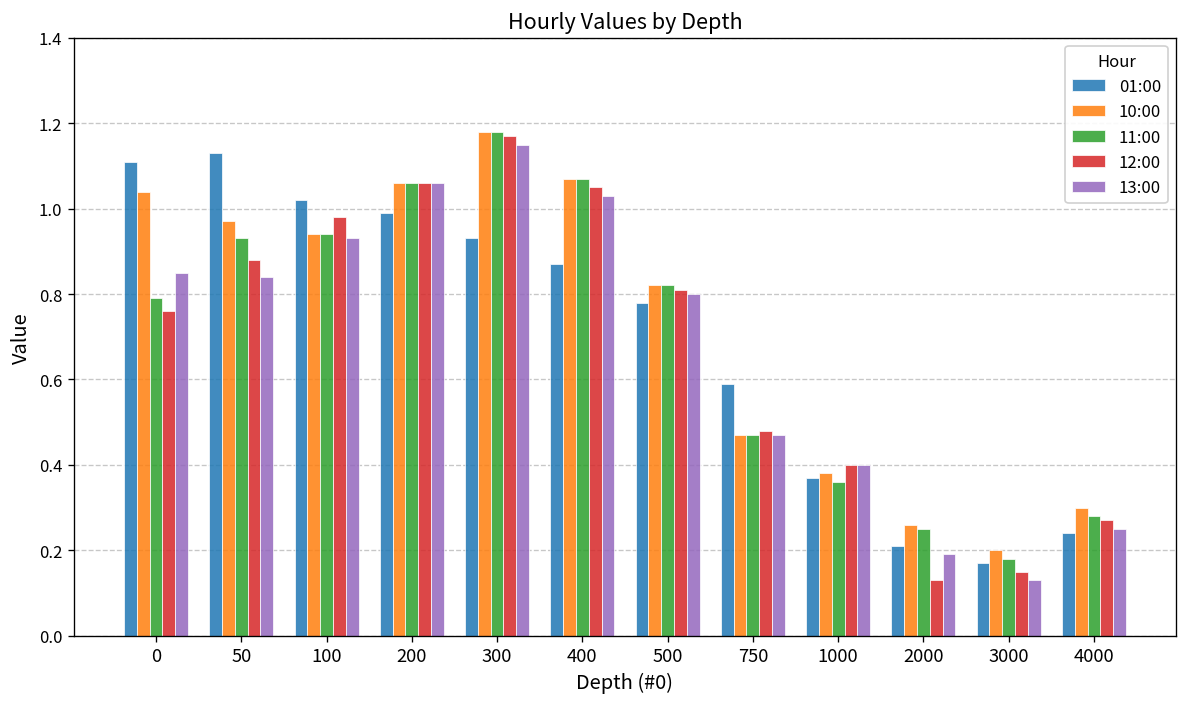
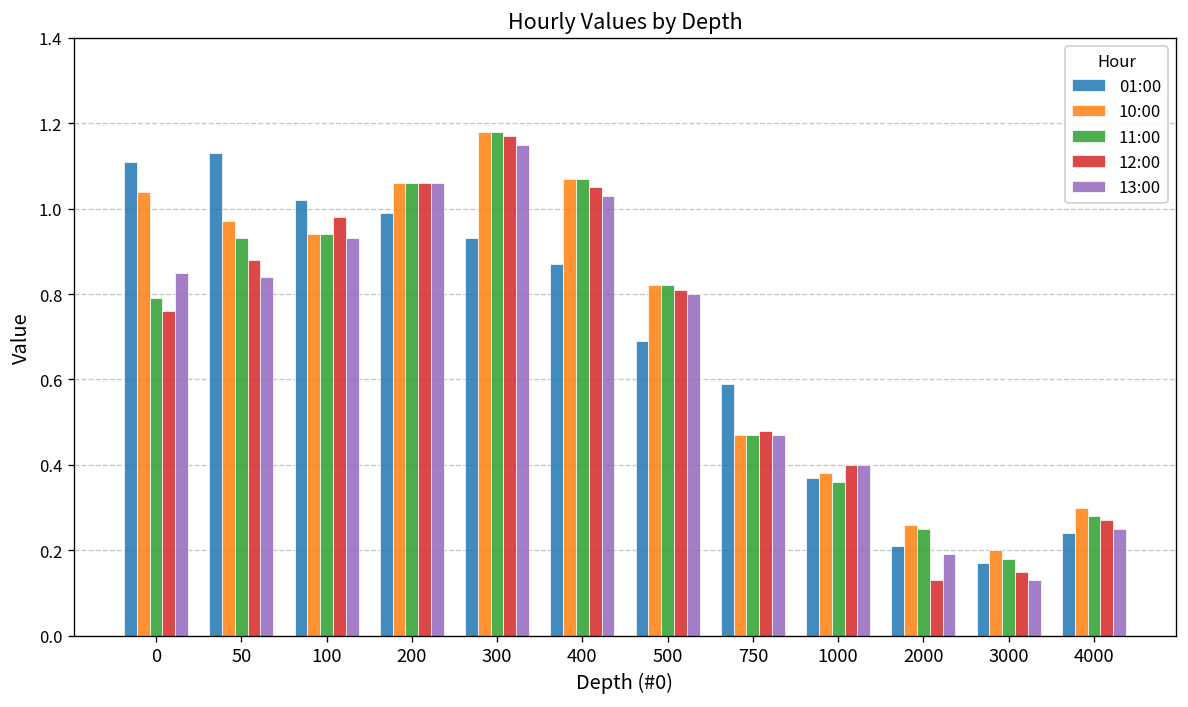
01:00, 500: 0.78 -> 0.69
